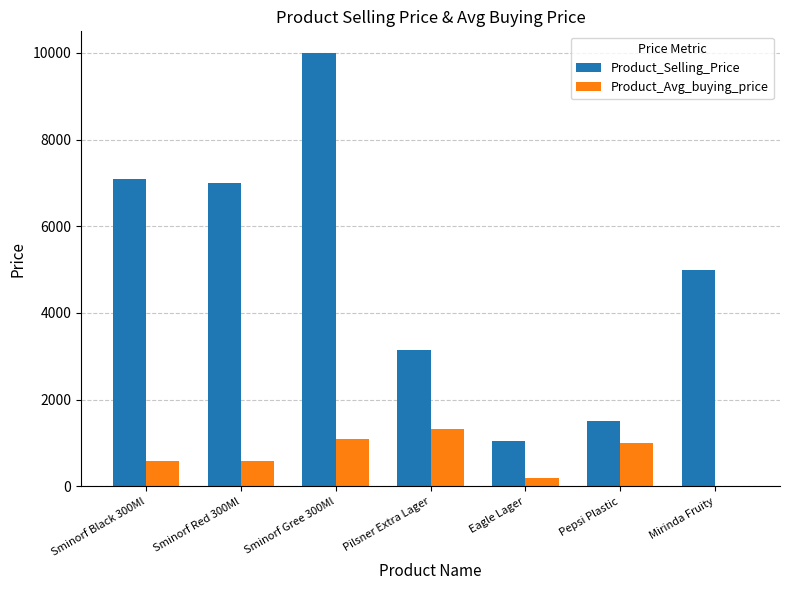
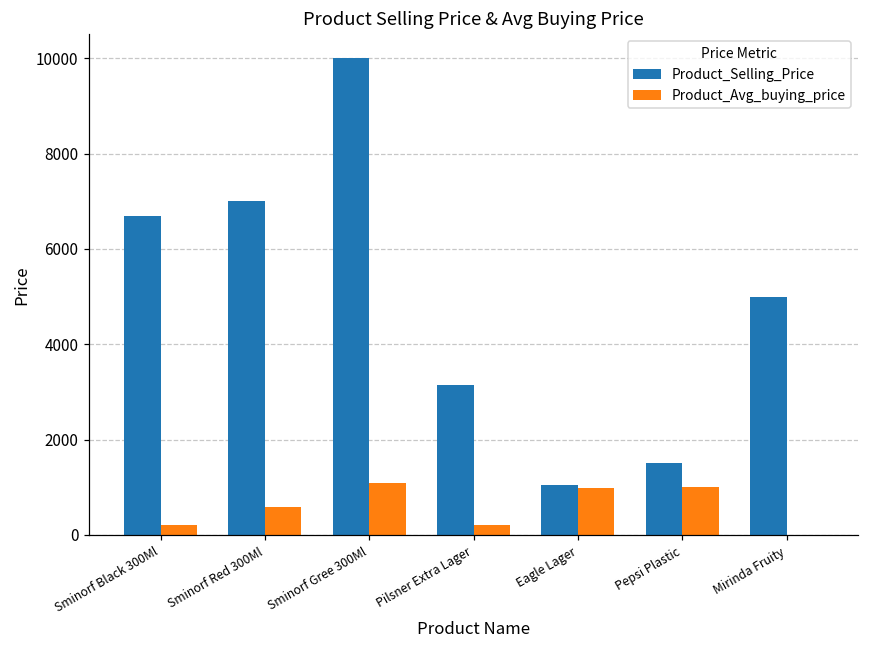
Product_Selling_Price, Sminorf Black 300Ml: 7100 -> 6700
Product_Avg_buying_price, Sminorf Black 300Ml: 600 -> 200
Product_Avg_buying_price, Pilsner Extra Lager: 1300 -> 200
Product_Avg_buying_price, Eagle Lager: 200 -> 1000
